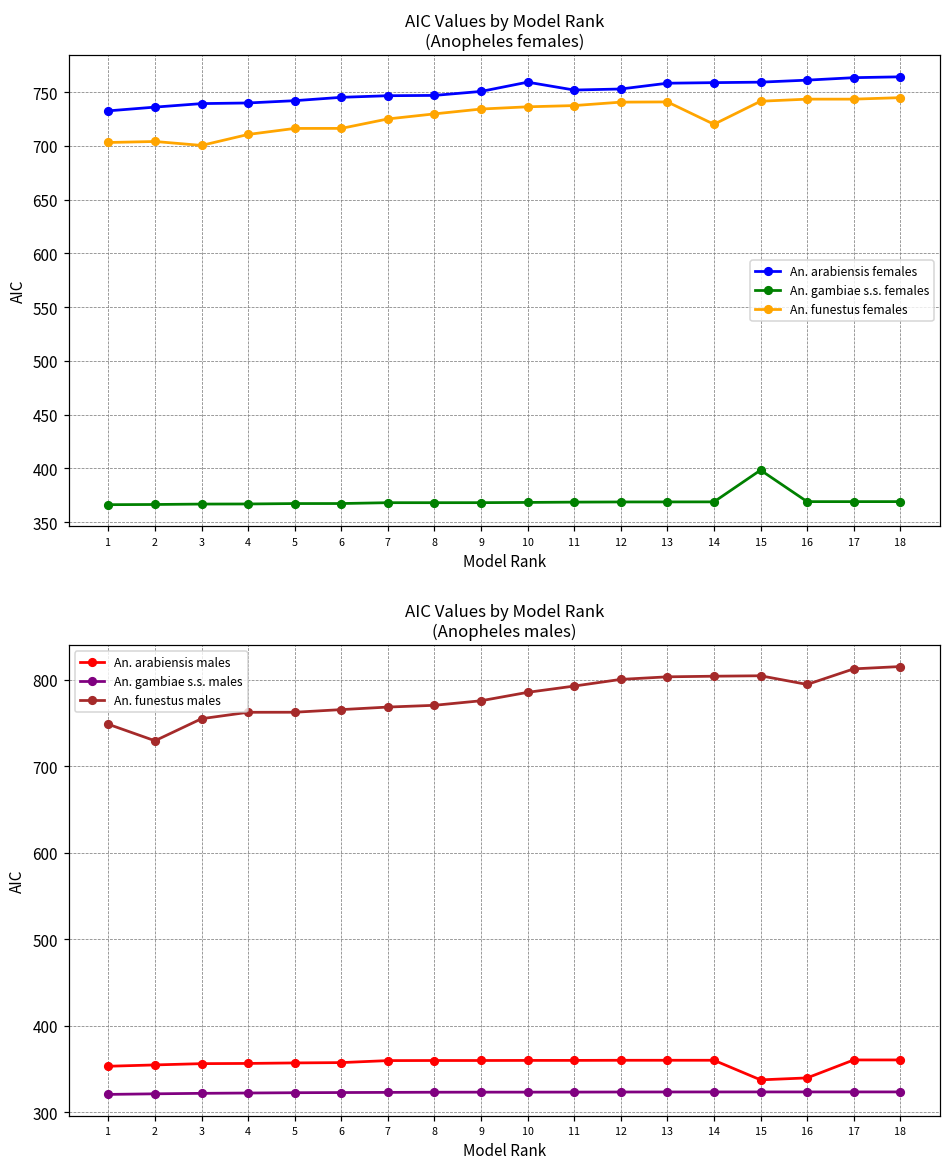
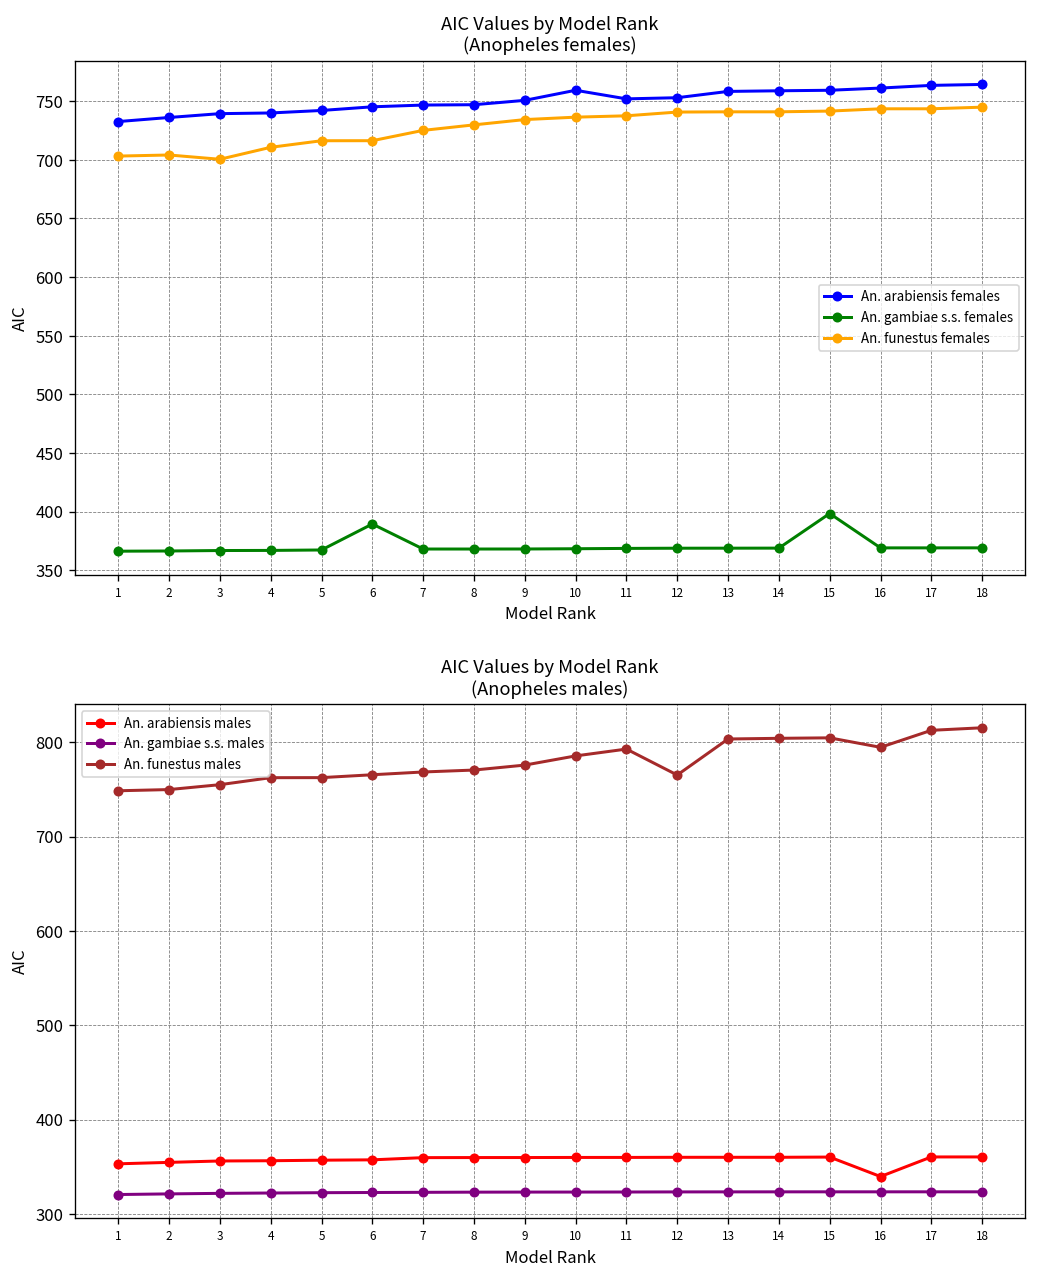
AIC Values by Model Rank (Anopheles females), An. gambiae s.s. females, 6: 370 -> 390
AIC Values by Model Rank (Anopheles females), An. funestus females, 14: 720 -> 740
AIC Values by Model Rank (Anopheles males), An. funestus males, 2: 730 -> 750
AIC Values by Model Rank (Anopheles males), An. funestus males, 12: 800 -> 770
AIC Values by Model Rank (Anopheles males), An. arabiensis males, 15: 340 -> 360
